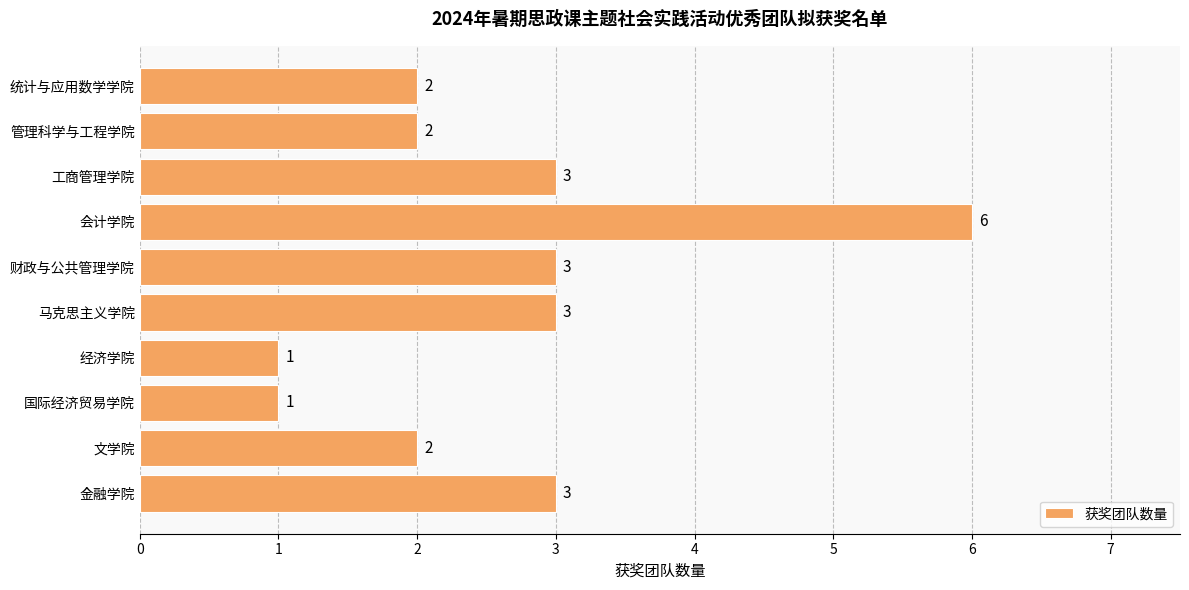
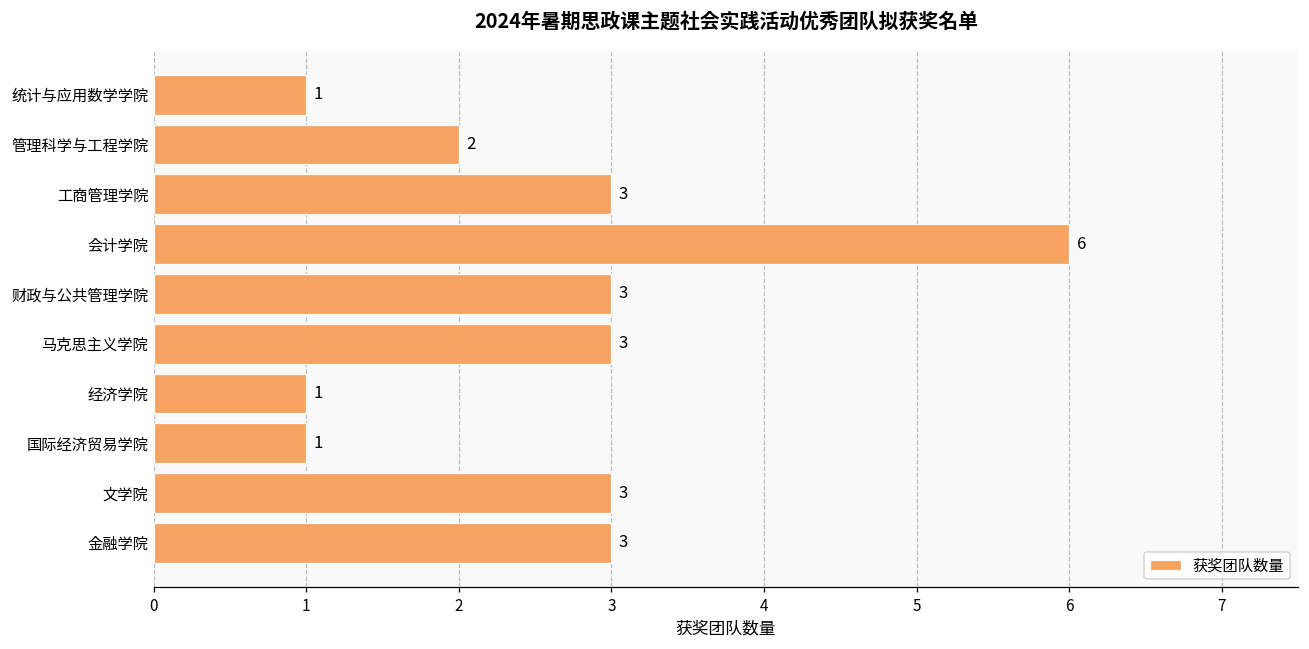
统计与应用数学学院: 2 -> 1
文学院: 2 -> 3
